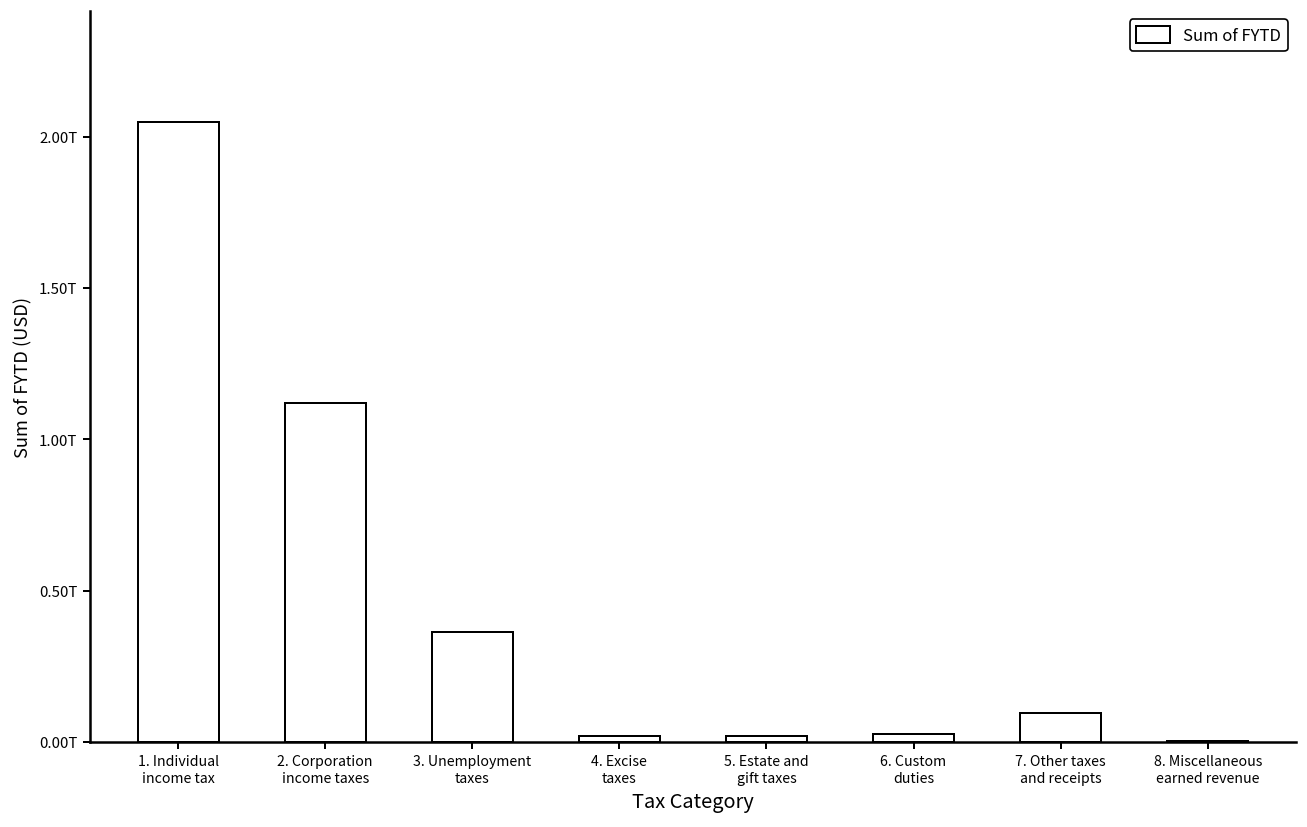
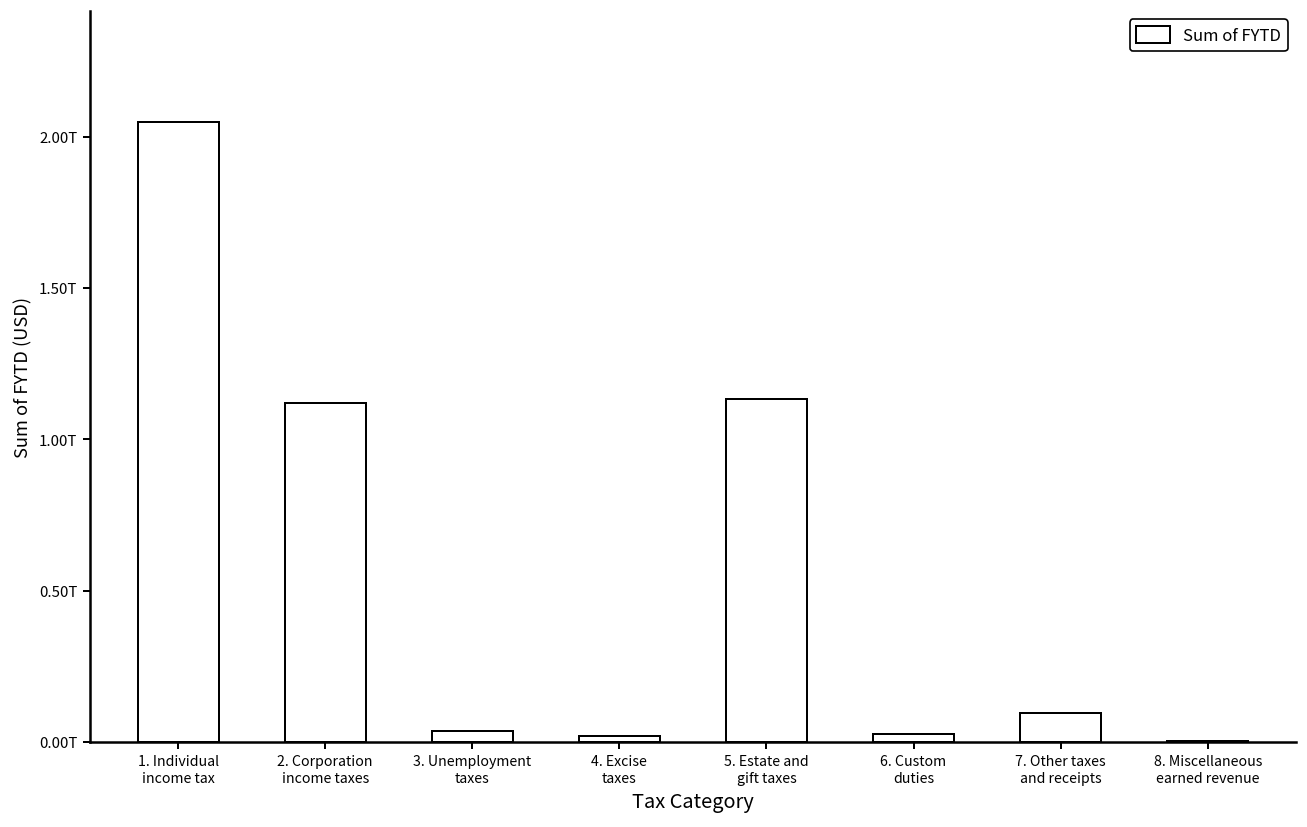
3. Unemployment taxes: 0.36T -> 0.04T
5. Estate and gift taxes: 0.02T -> 1.13T
